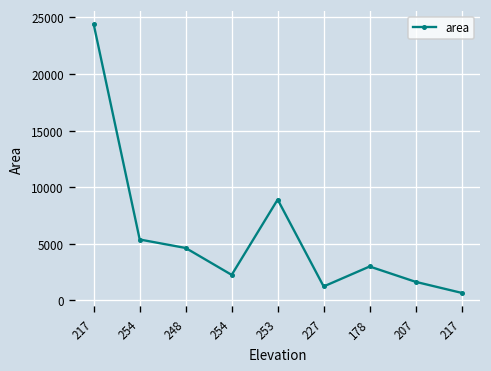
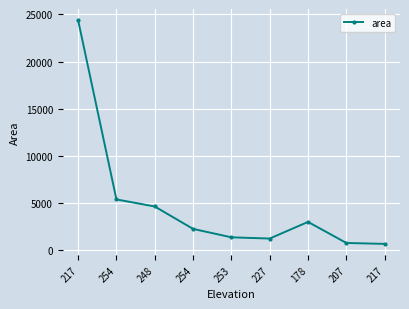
253: 9000 -> 1000
207: 2000 -> 1000
